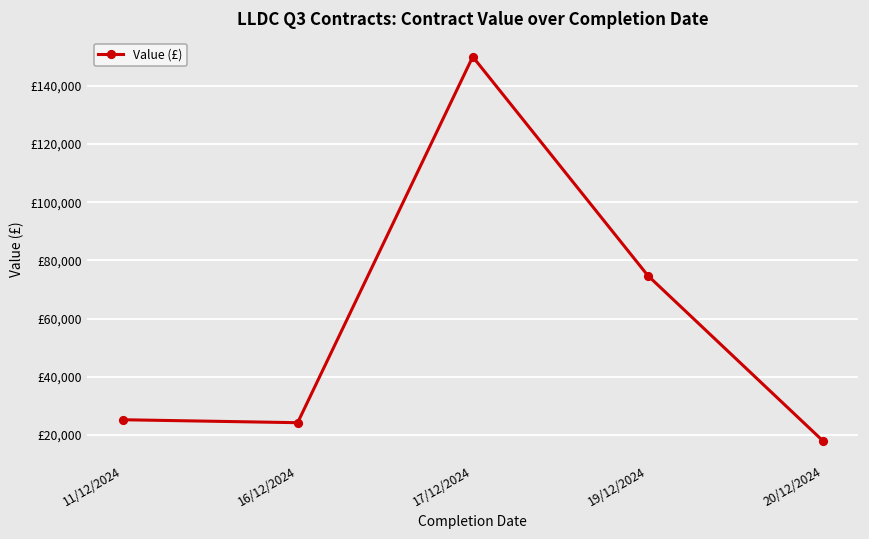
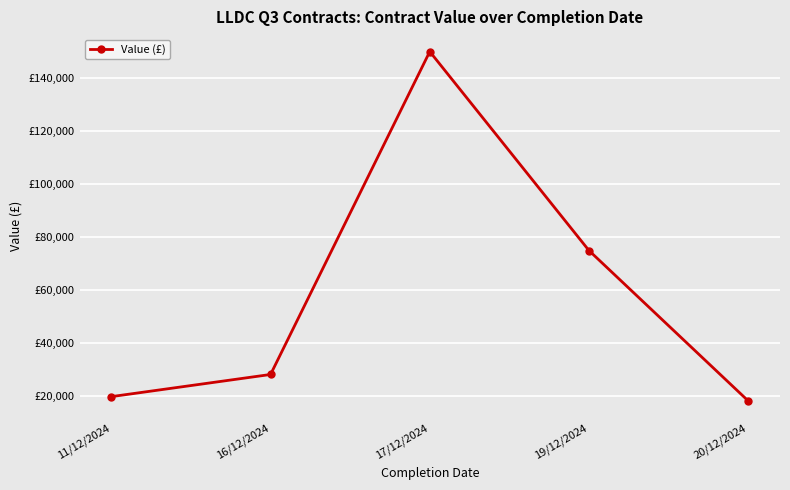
11/12/2024: £25,000 -> £20,000
16/12/2024: £24,000 -> £28,000
